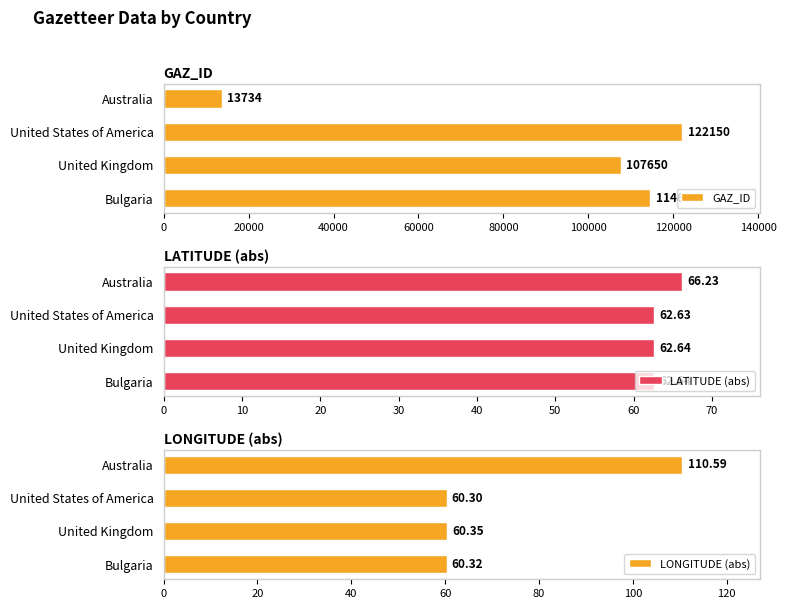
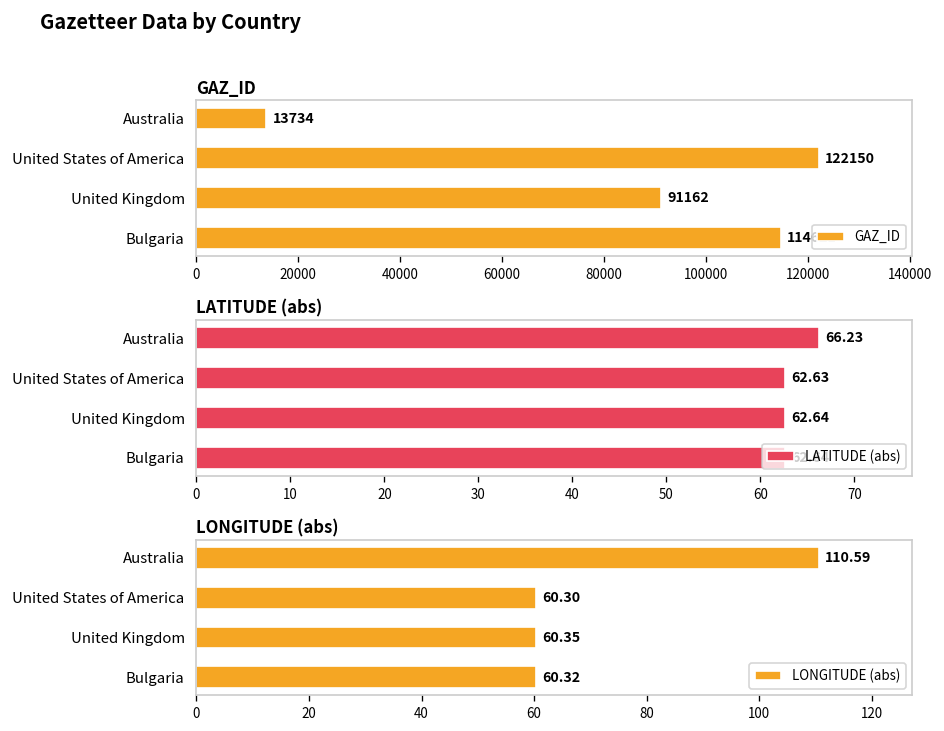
GAZ_ID, United Kingdom: 107650 -> 91162
